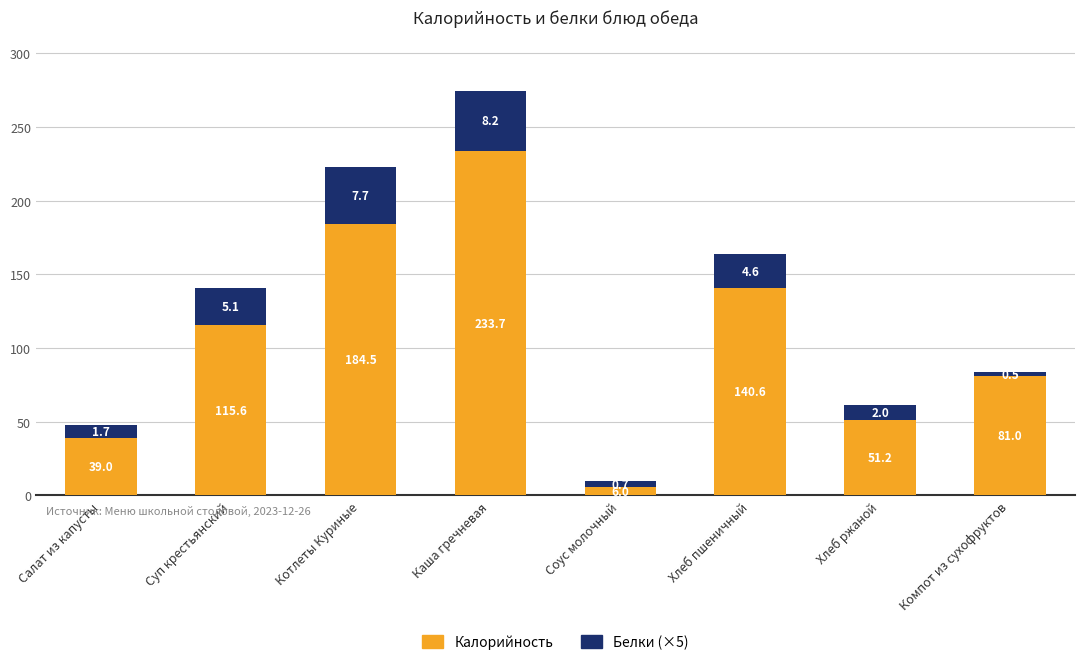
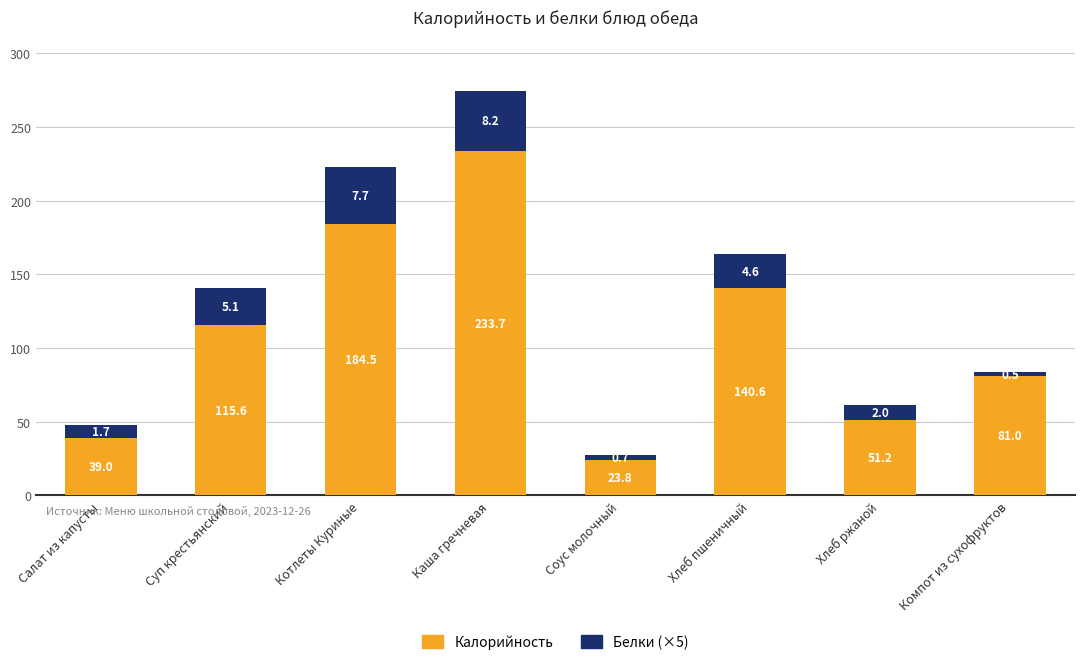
Калорийность, Соус молочный: 6.0 -> 23.8
